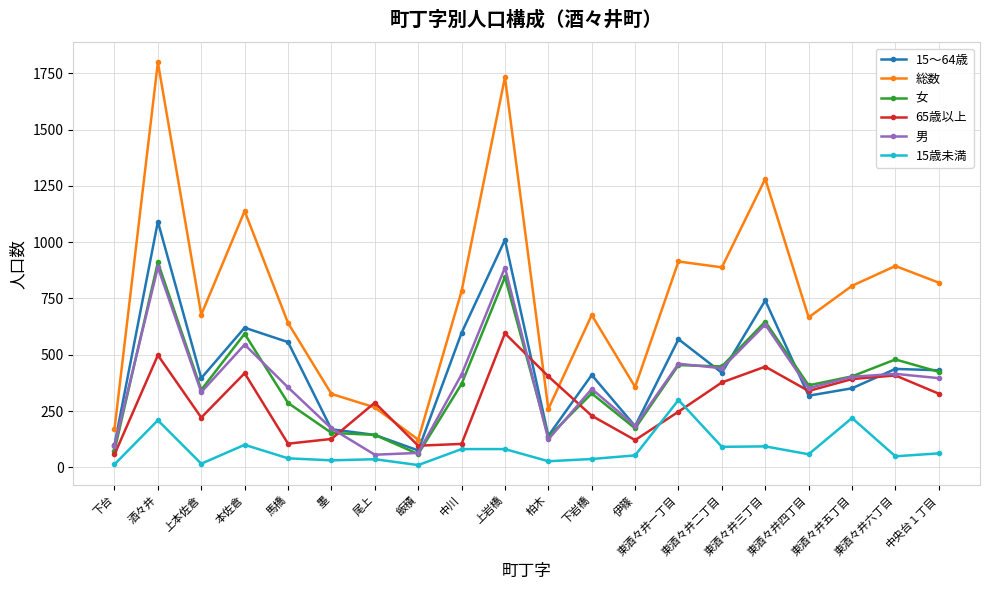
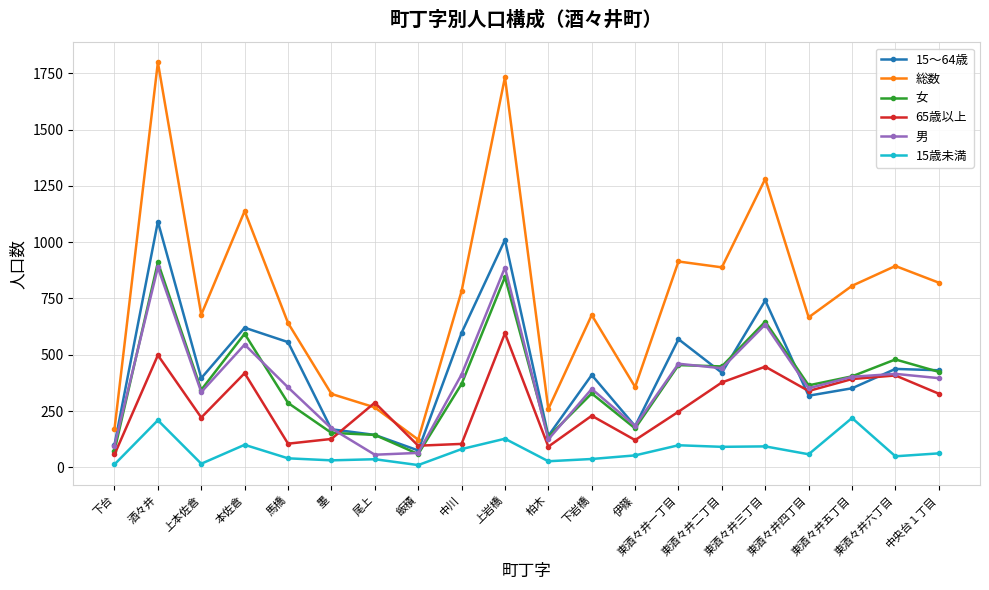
15歳未満, 上岩橋: 80 -> 130
65歳以上, 柏木: 400 -> 90
15歳未満, 東酒々井一丁目: 300 -> 100
